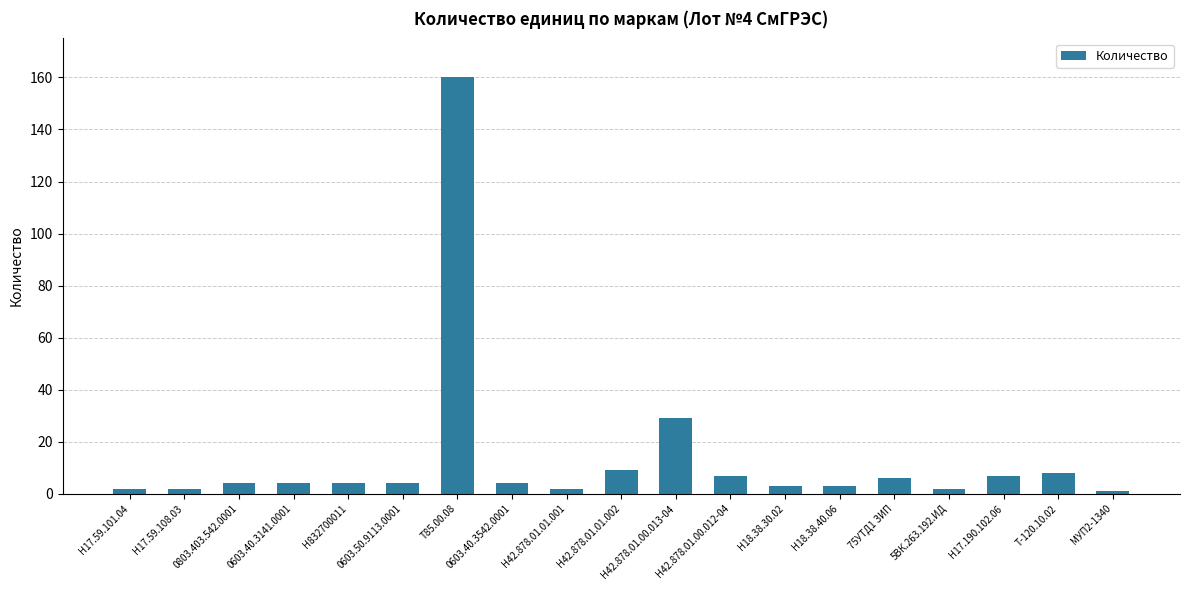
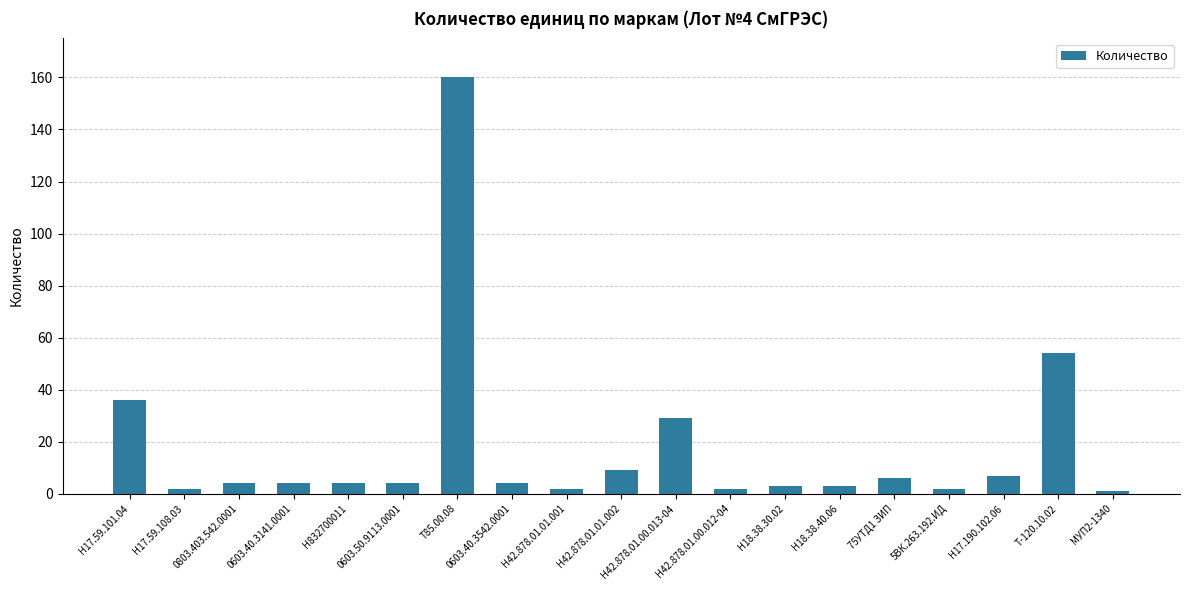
Н17.59.101.04: 2 -> 36
Н42.878.01.00.012-04: 7 -> 2
Т-120.10.02: 8 -> 54
